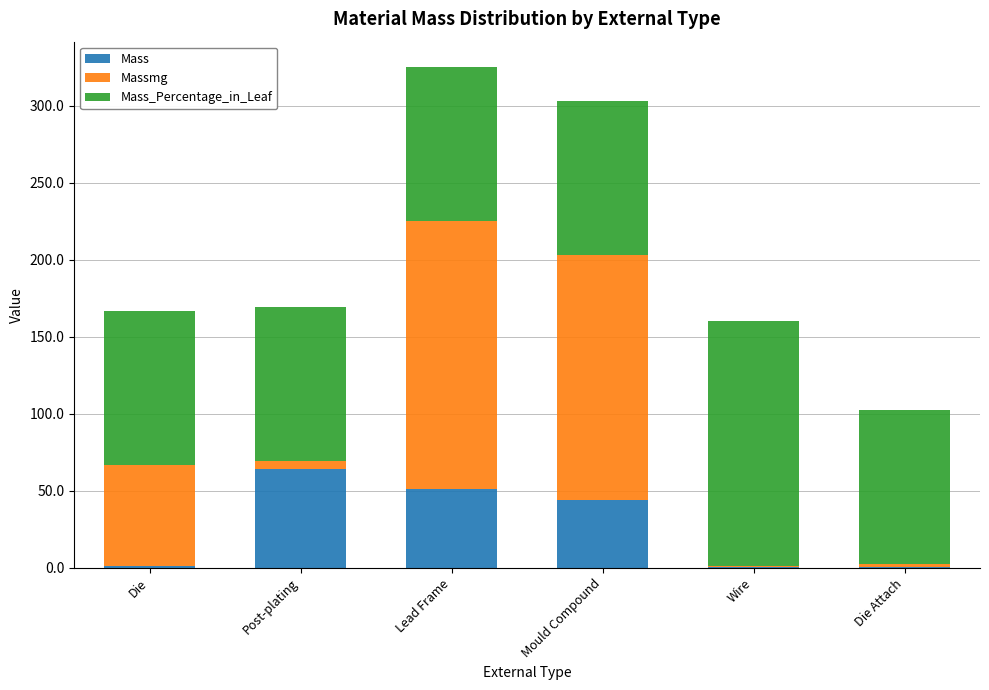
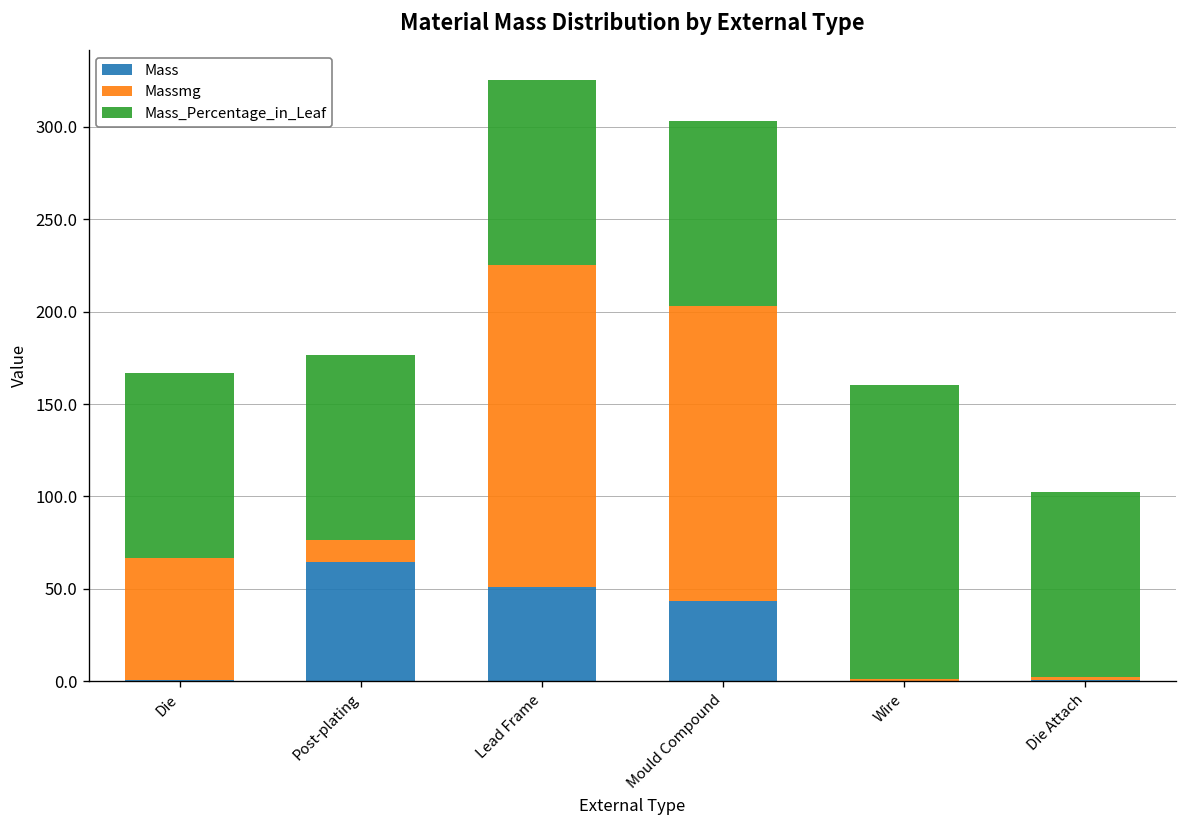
Massmg, Post-plating: 5 -> 12
